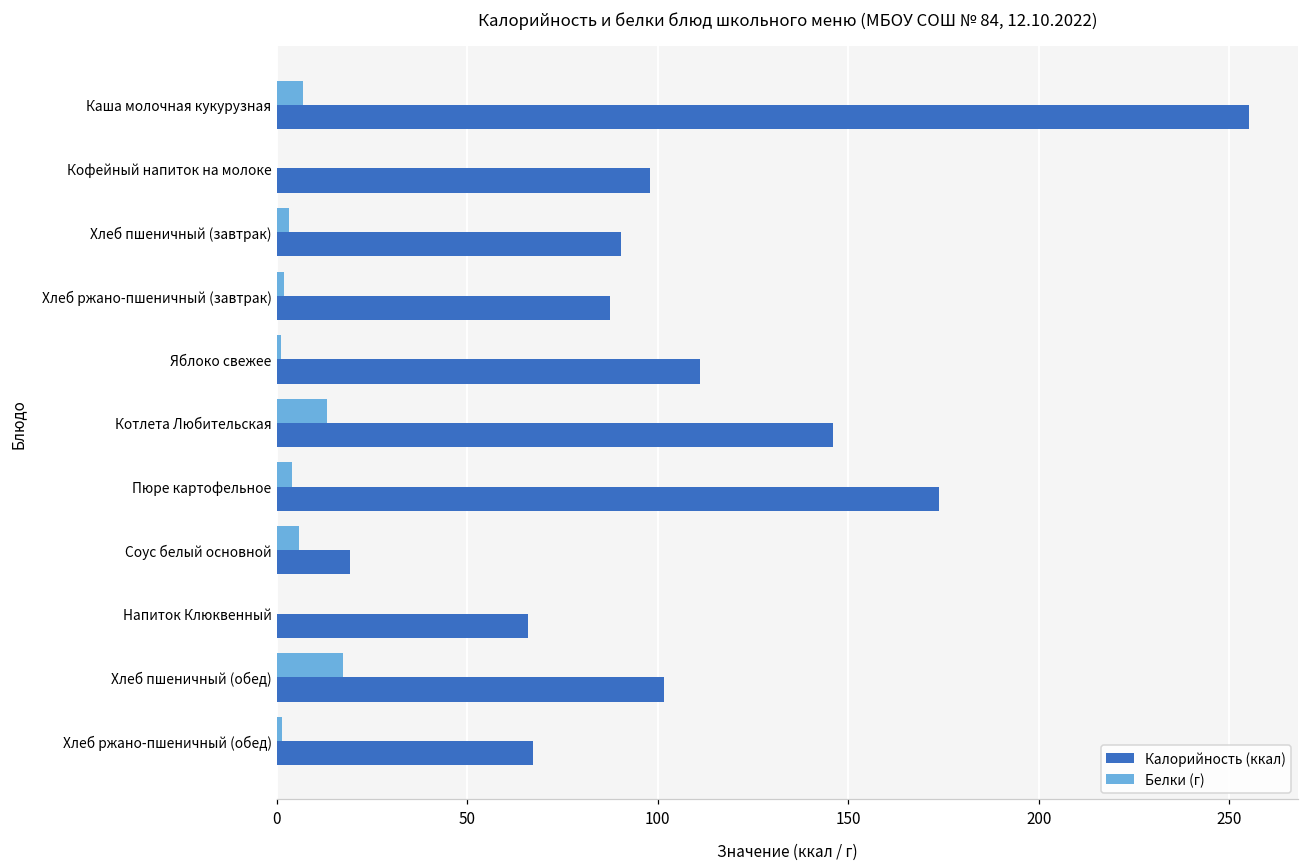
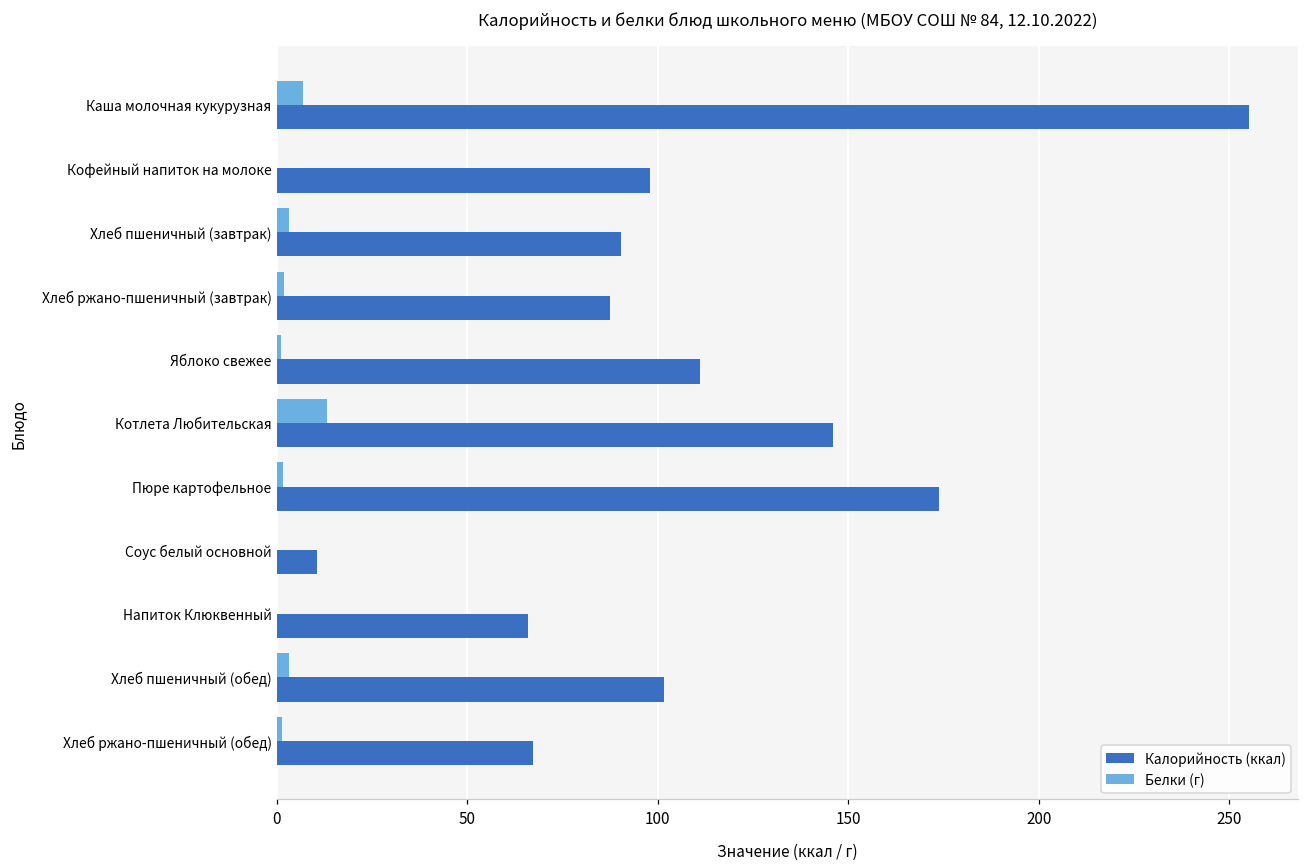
Белки (г), Пюре картофельное: 4 -> 2
Белки (г), Соус белый основной: 6 -> 0
Калорийность (ккал), Соус белый основной: 19 -> 11
Белки (г), Хлеб пшеничный (обед): 17 -> 3
